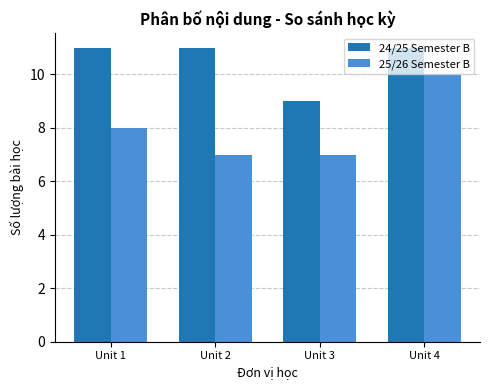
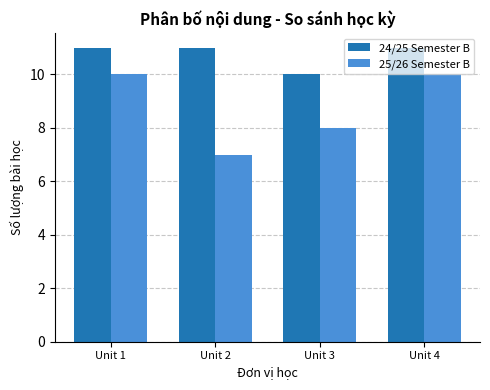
25/26 Semester B, Unit 1: 8 -> 10
24/25 Semester B, Unit 3: 9 -> 10
25/26 Semester B, Unit 3: 7 -> 8
